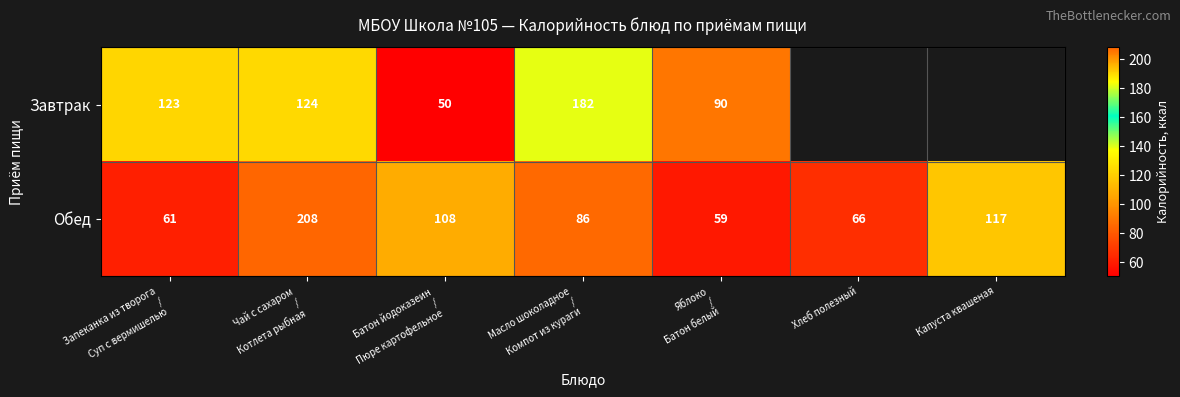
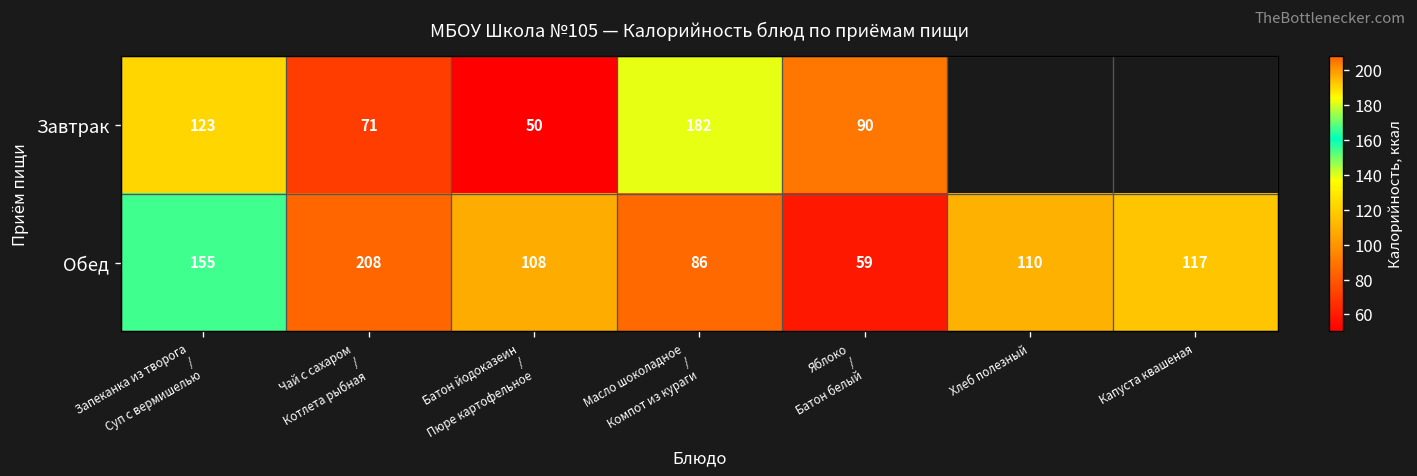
Завтрак, Чай с сахаром / Котлета рыбная: 124 -> 71
Обед, Запеканка из творога / Суп с вермишелью: 61 -> 155
Обед, Хлеб полезный: 66 -> 110
